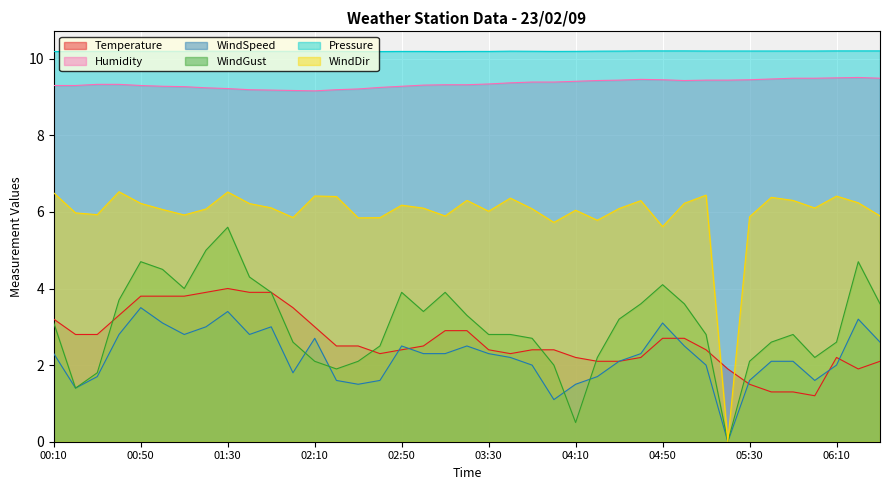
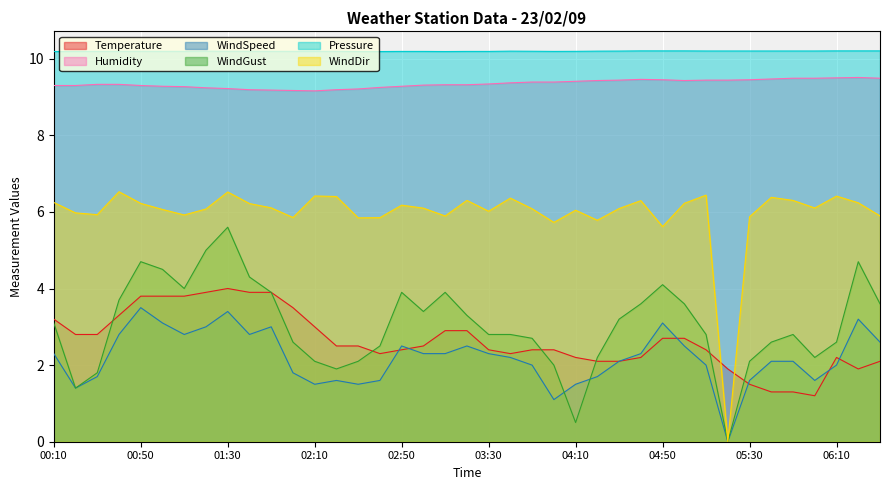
WindDir, 00:10: 6.5 -> 6.2
WindSpeed, 02:10: 2.7 -> 1.5
